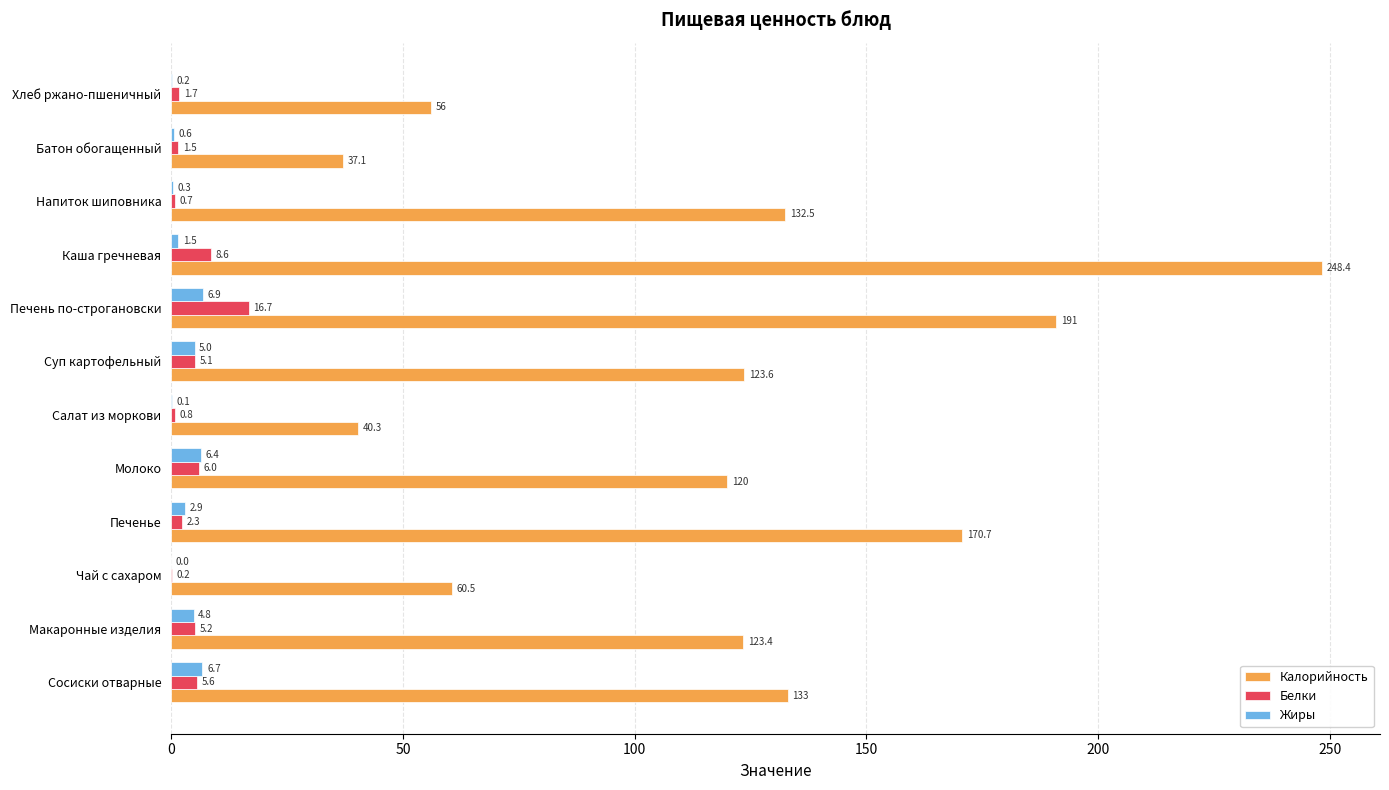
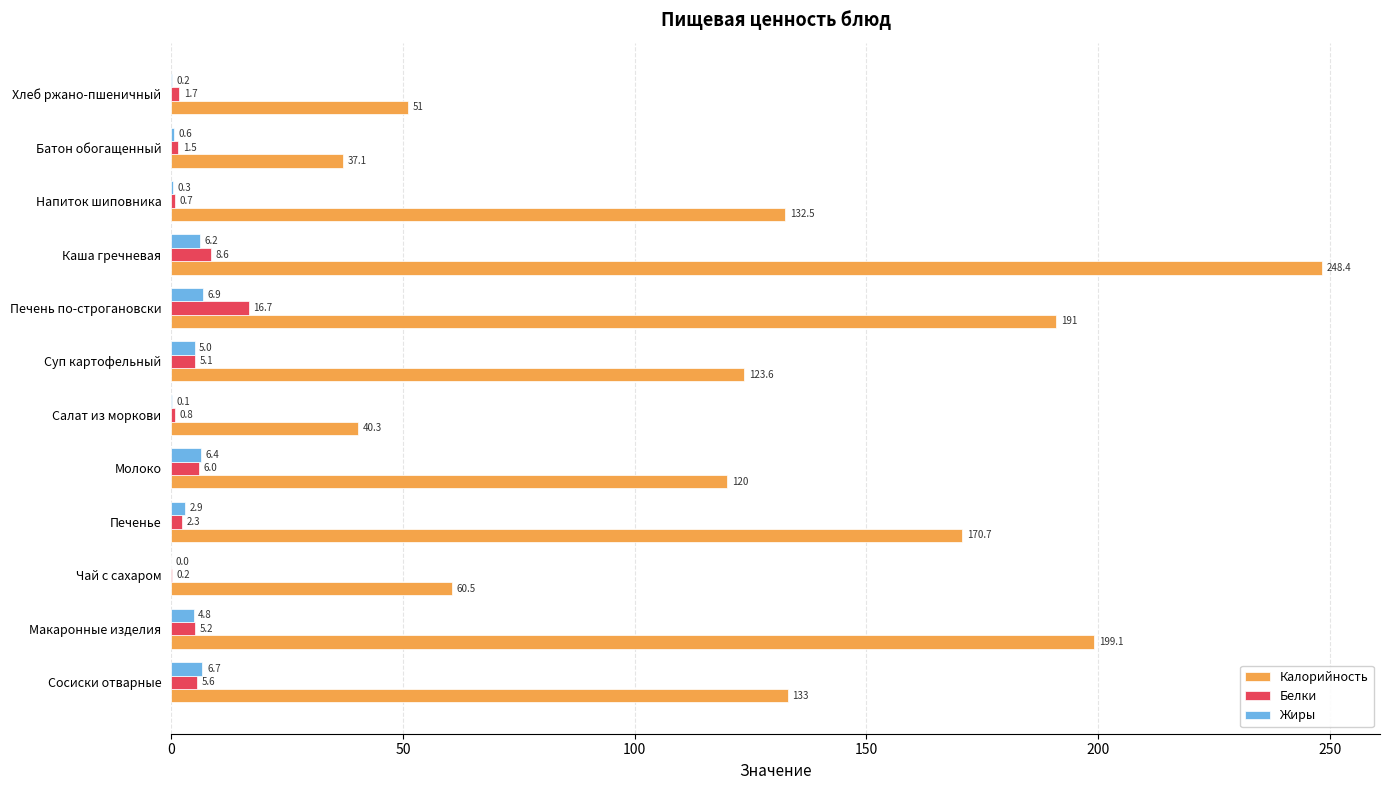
Калорийность, Хлеб ржано-пшеничный: 56 -> 51
Жиры, Каша гречневая: 1.5 -> 6.2
Калорийность, Макаронные изделия: 123.4 -> 199.1
